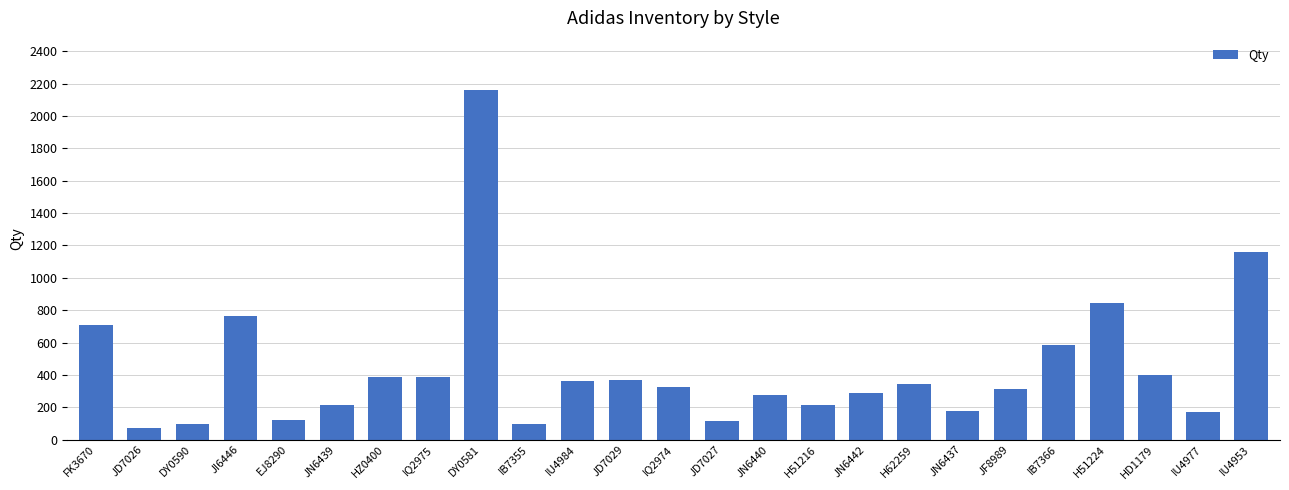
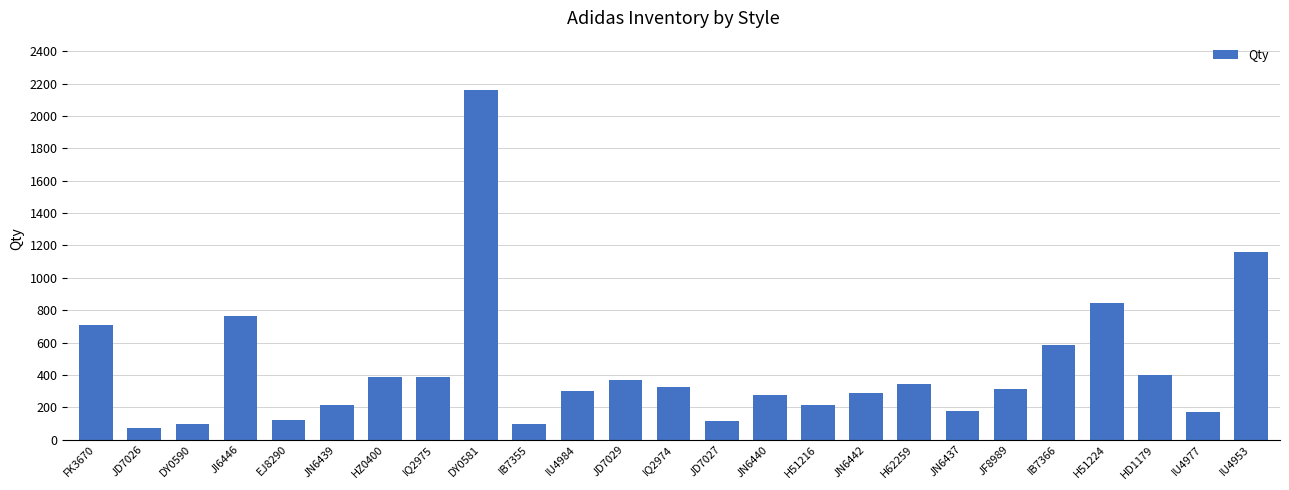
IU4984: 360 -> 300
